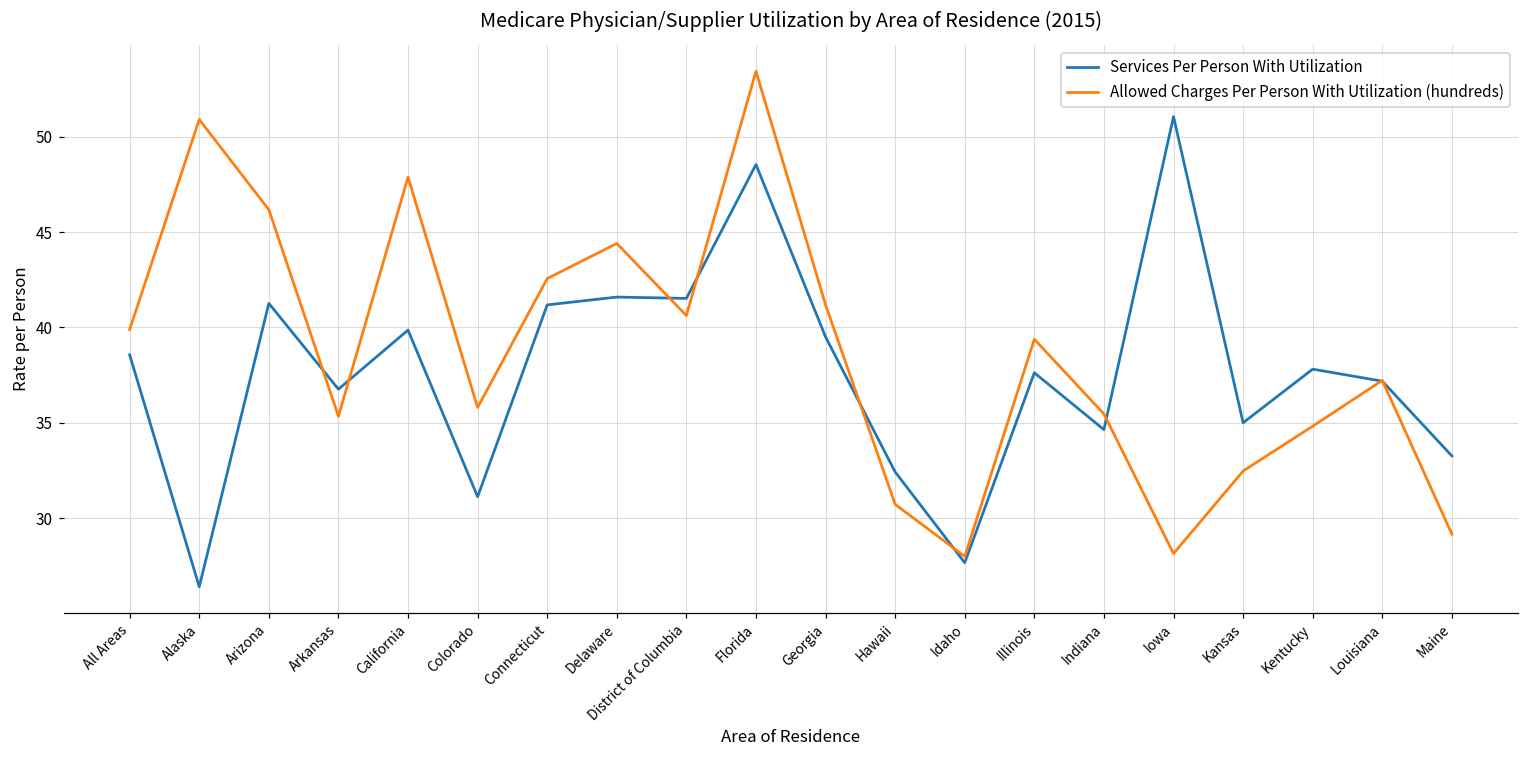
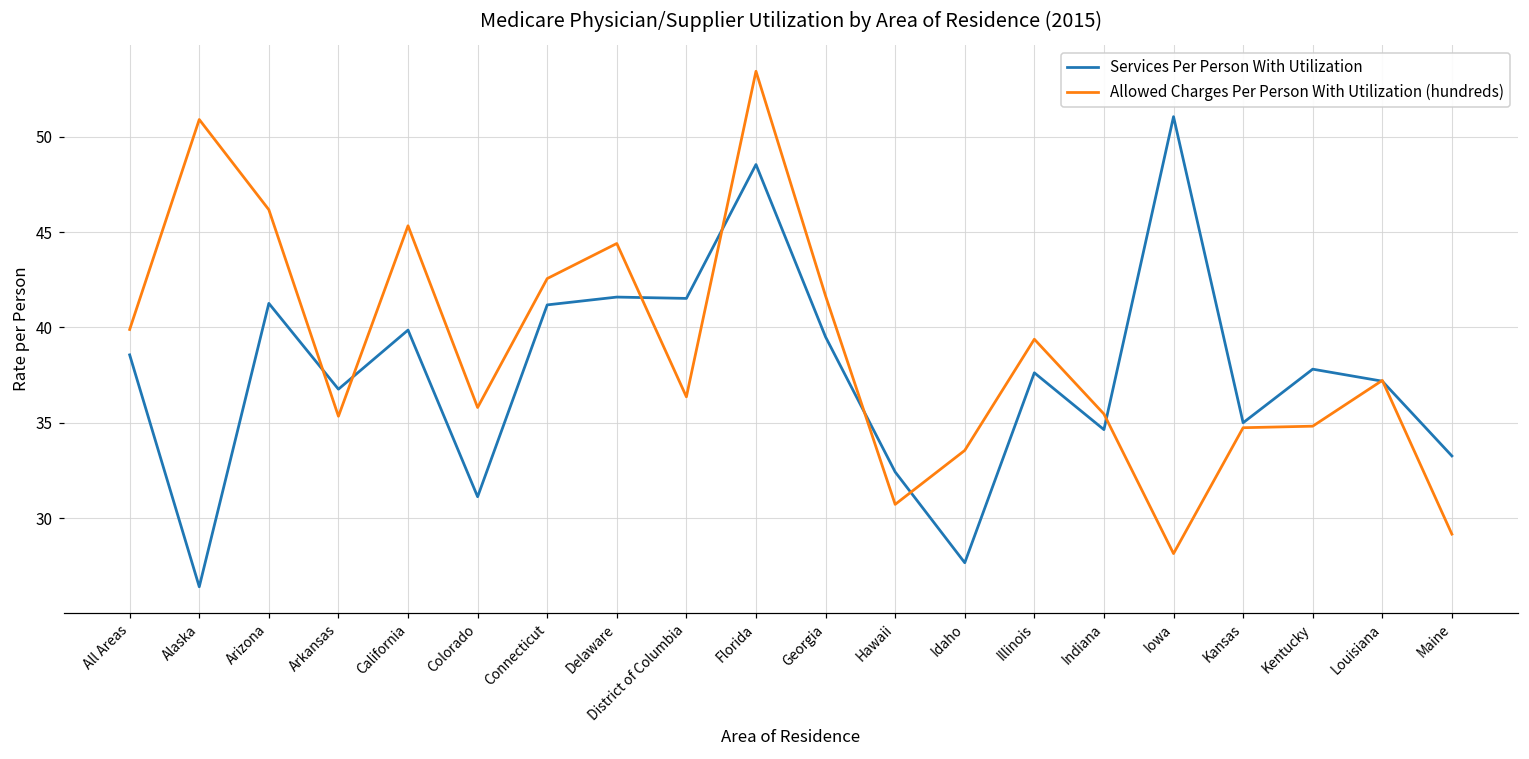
Allowed Charges Per Person With Utilization (hundreds), California: 47.9 -> 45.3
Allowed Charges Per Person With Utilization (hundreds), District of Columbia: 40.6 -> 36.4
Allowed Charges Per Person With Utilization (hundreds), Georgia: 41.2 -> 41.7
Allowed Charges Per Person With Utilization (hundreds), Idaho: 28.0 -> 33.6
Allowed Charges Per Person With Utilization (hundreds), Kansas: 32.5 -> 34.7
